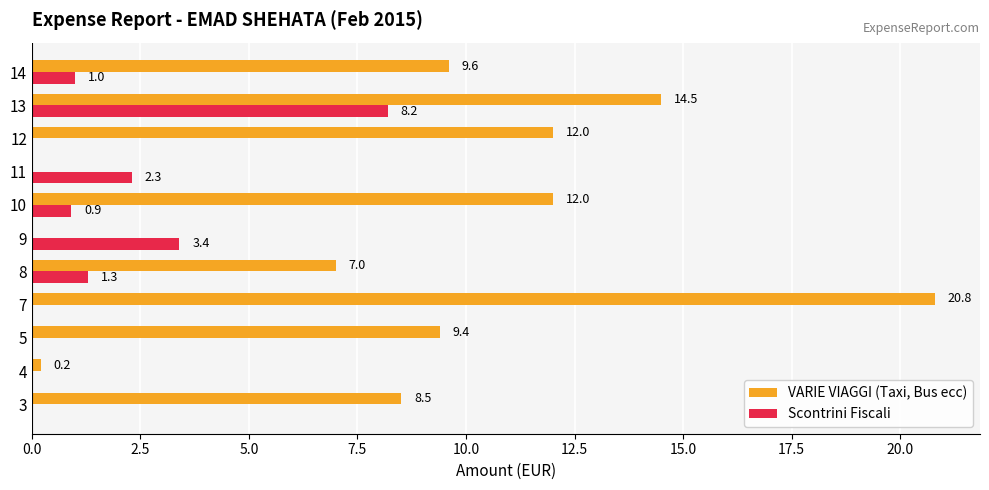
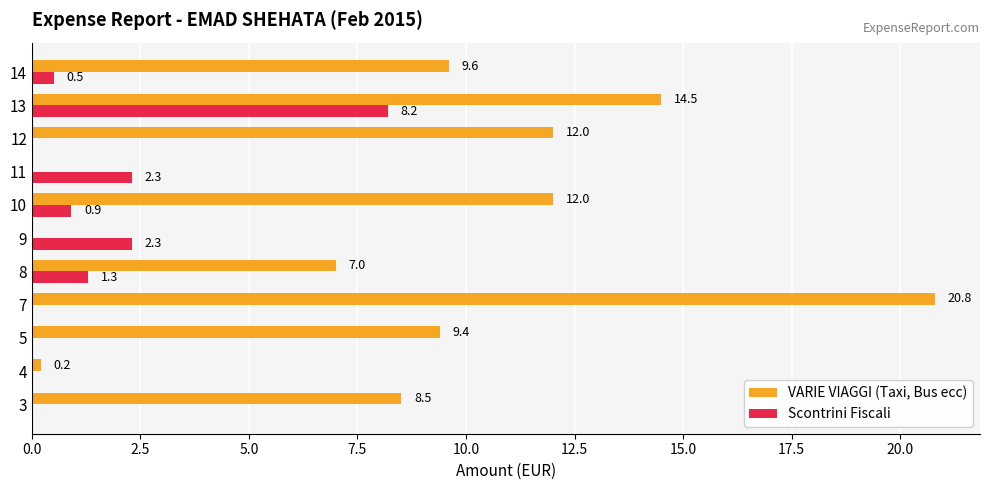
Scontrini Fiscali, 14: 1.0 -> 0.5
Scontrini Fiscali, 9: 3.4 -> 2.3
